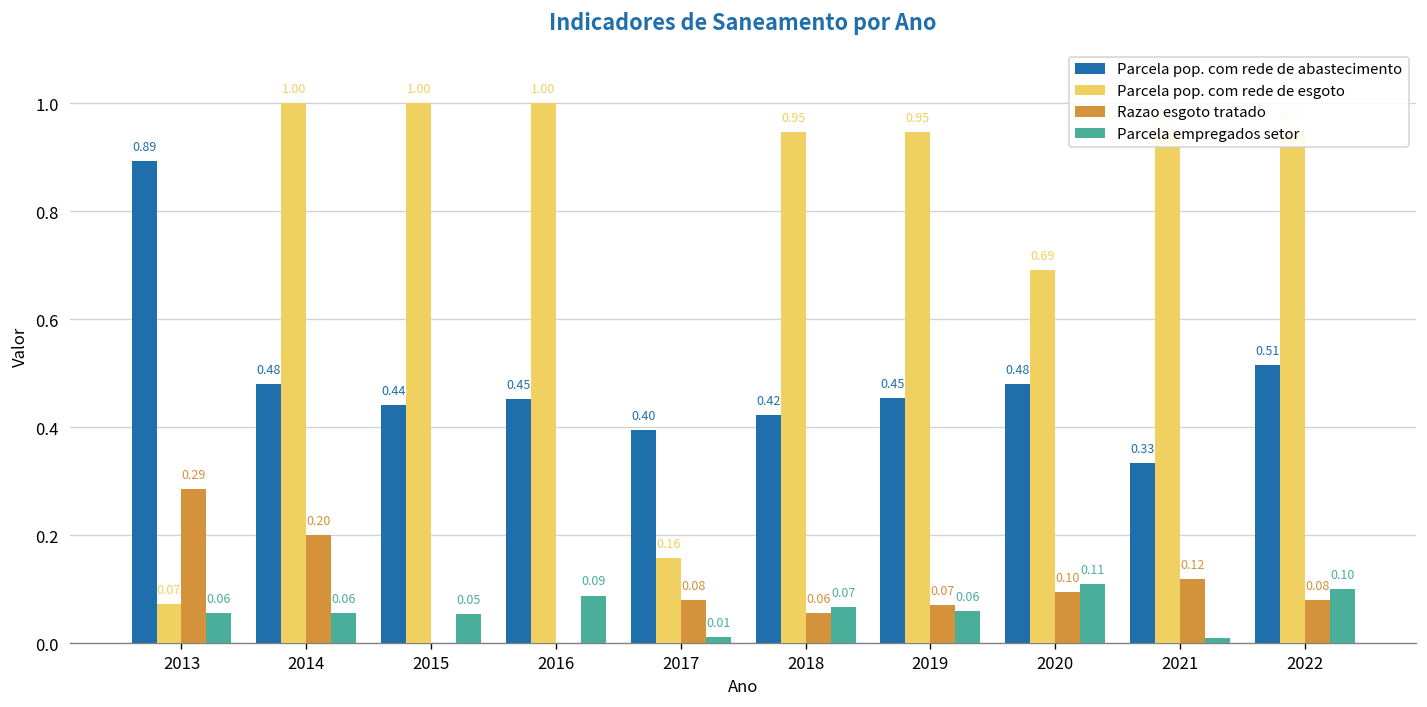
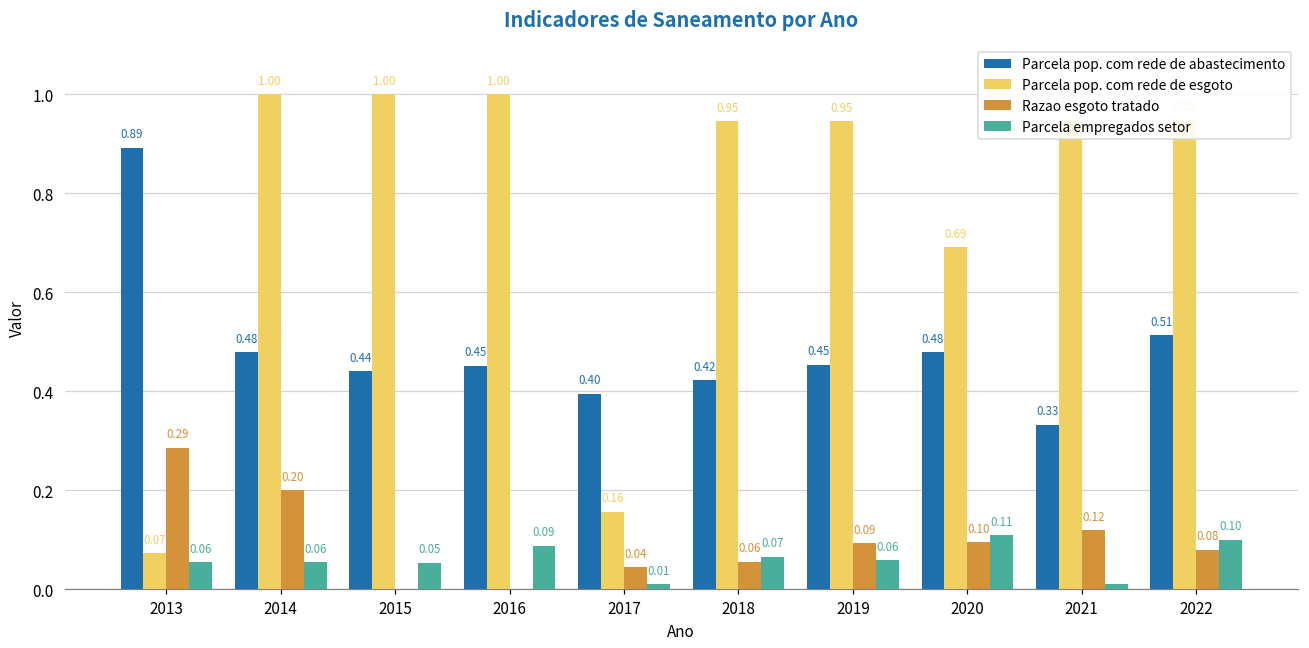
Razao esgoto tratado, 2017: 0.08 -> 0.04
Razao esgoto tratado, 2019: 0.07 -> 0.09
